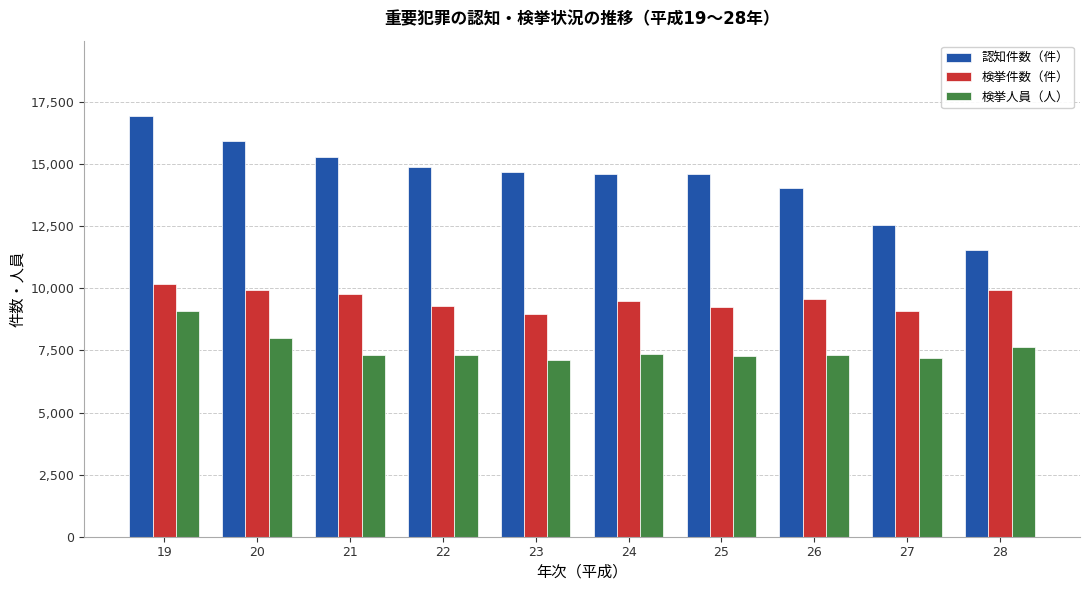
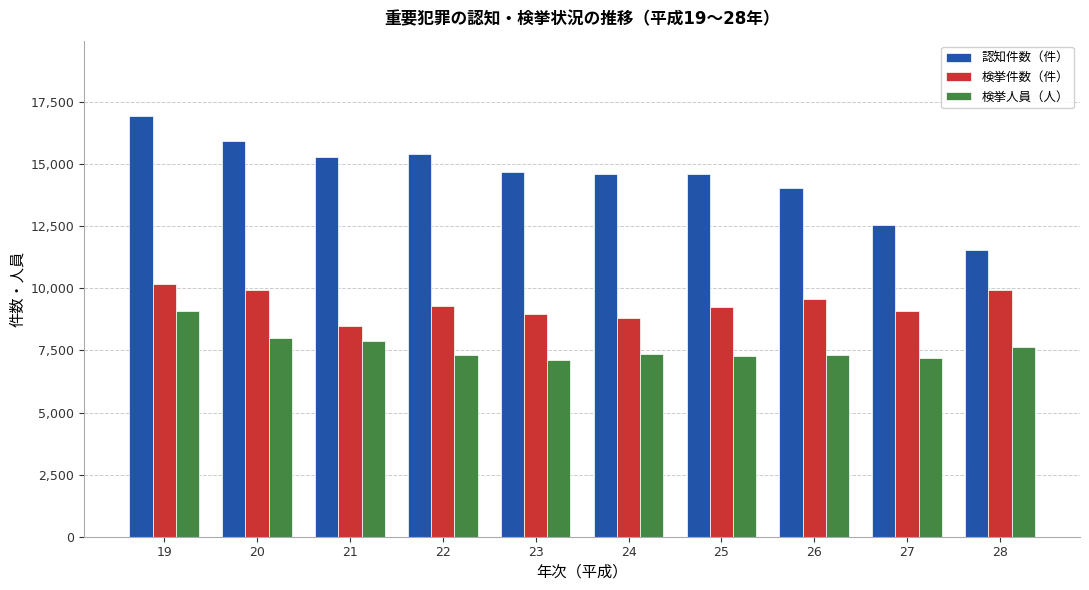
検挙件数（件）, 21: 9,800 -> 8,500
検挙人員（人）, 21: 7,300 -> 7,900
認知件数（件）, 22: 14,900 -> 15,400
検挙件数（件）, 24: 9,500 -> 8,800
